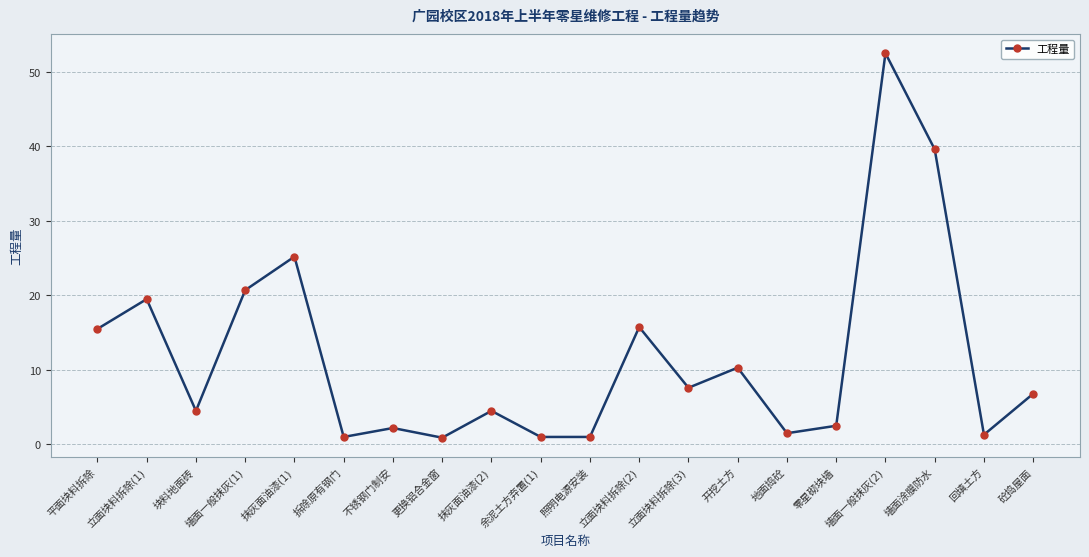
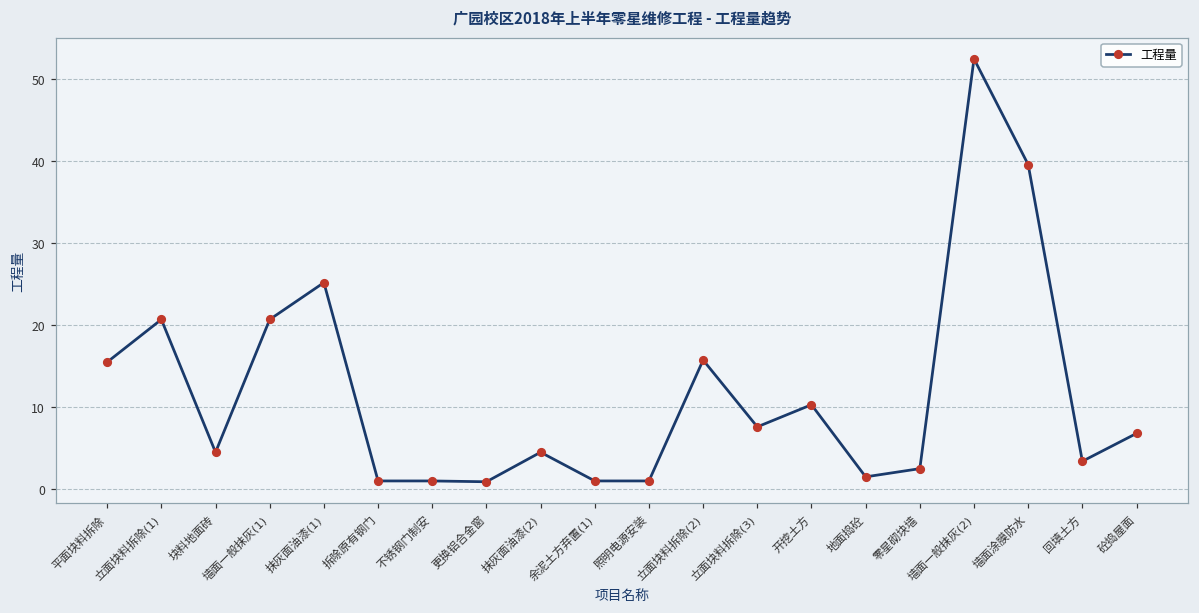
立面块料拆除(1): 20 -> 21
不锈钢门制安: 2 -> 1
回填土方: 1 -> 3
